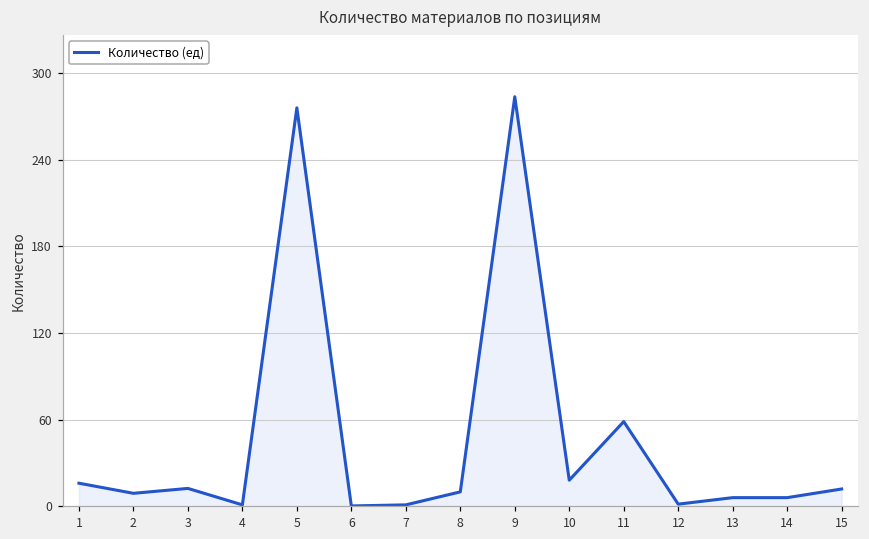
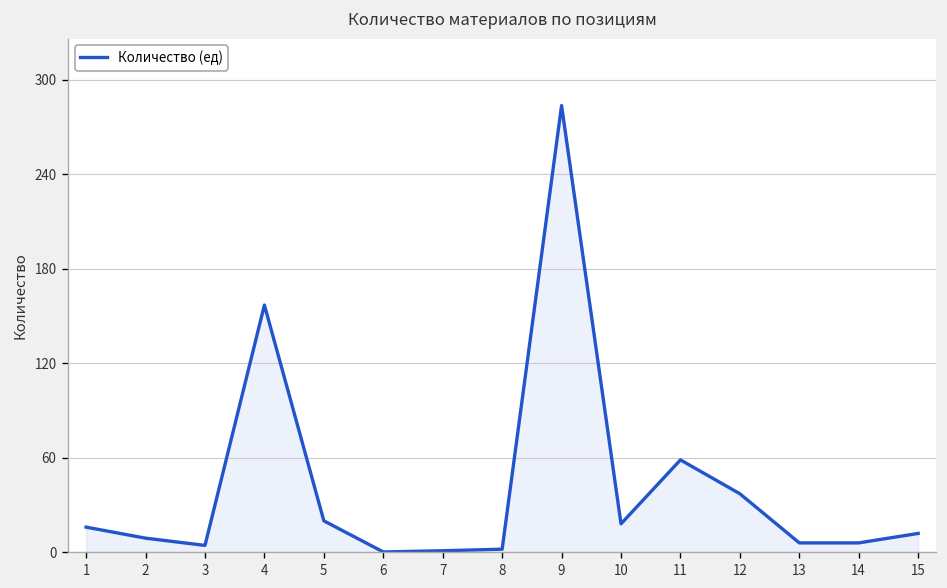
3: 12 -> 4
4: 1 -> 157
5: 276 -> 20
8: 10 -> 2
12: 2 -> 37
